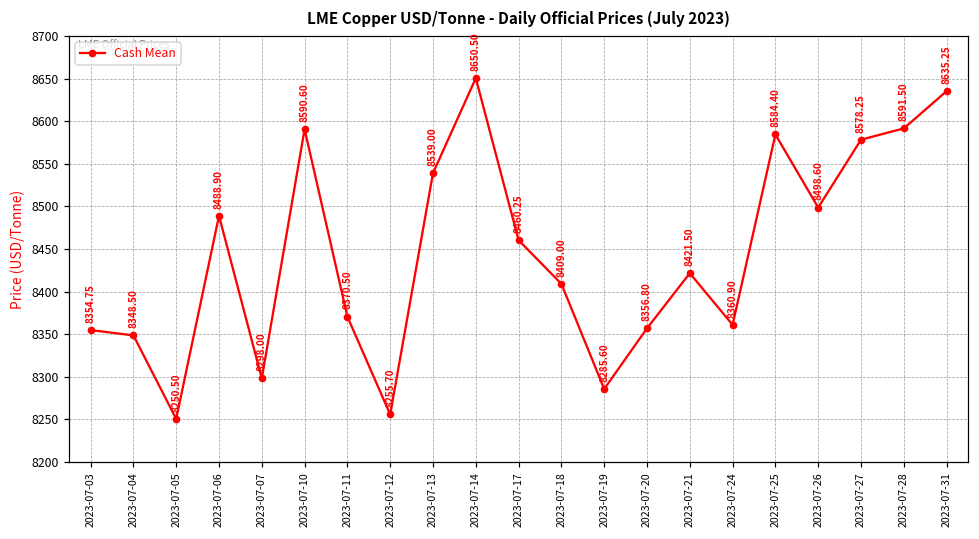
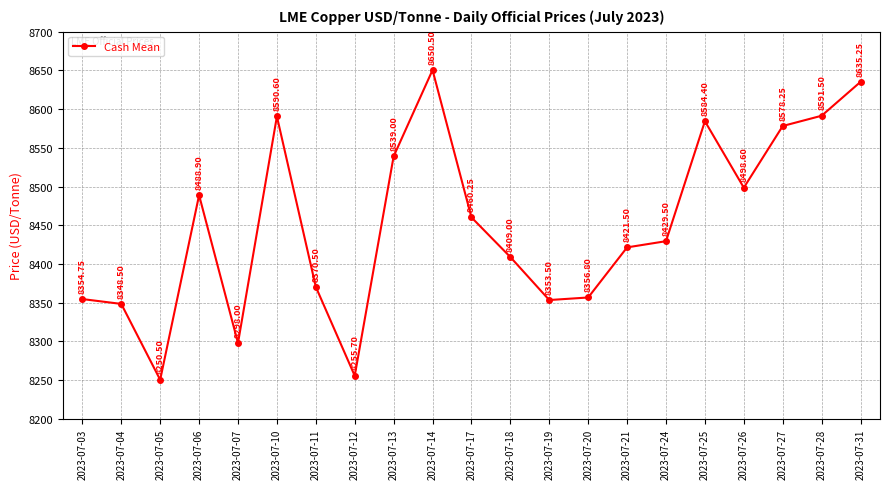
2023-07-19: 8285.60 -> 8353.50
2023-07-24: 8360.90 -> 8429.50
